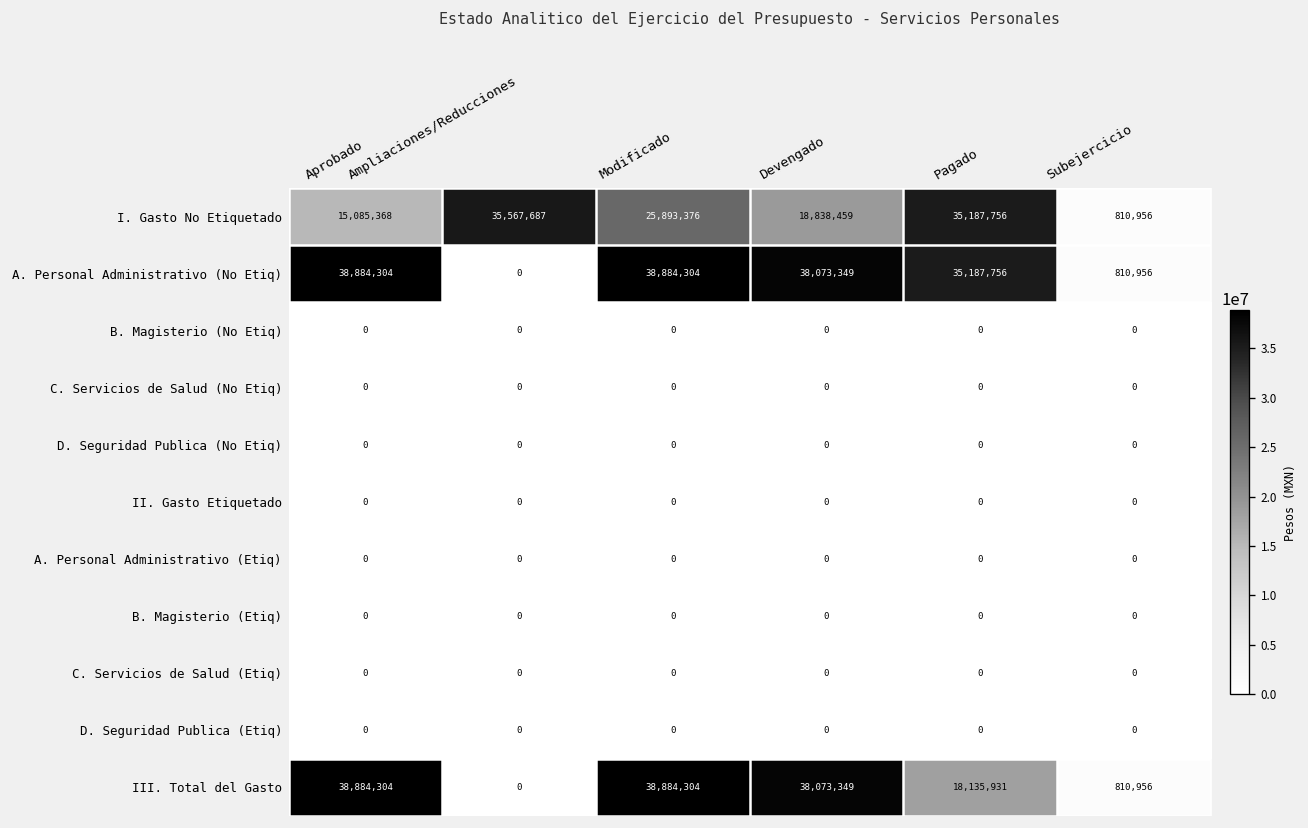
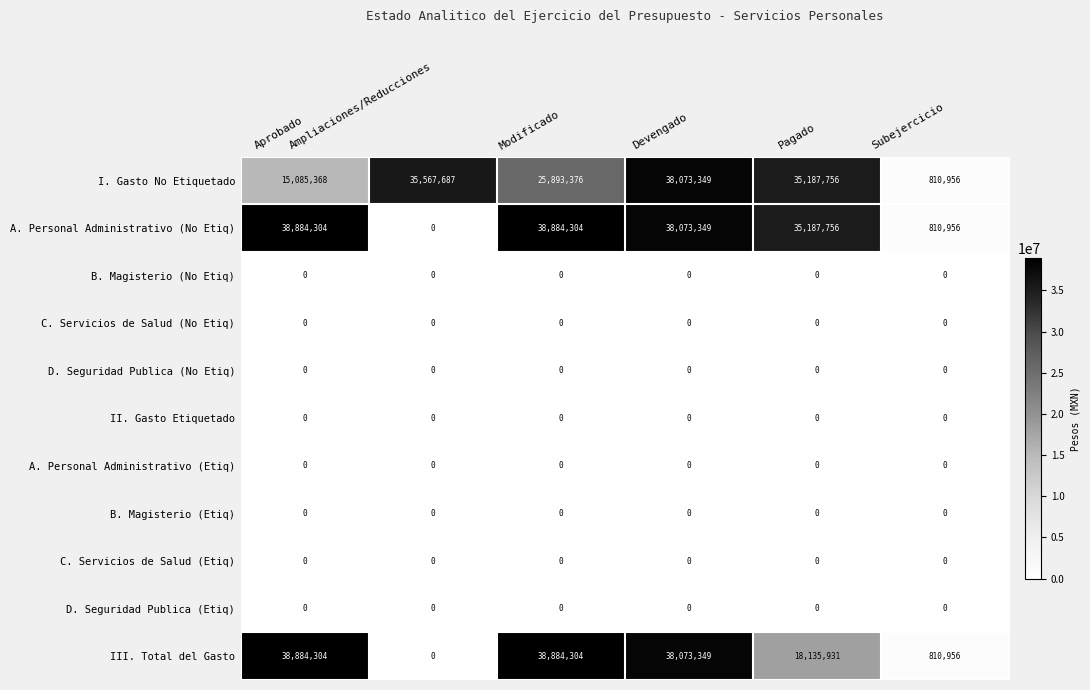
I. Gasto No Etiquetado, Devengado: 18,838,459 -> 38,073,349
